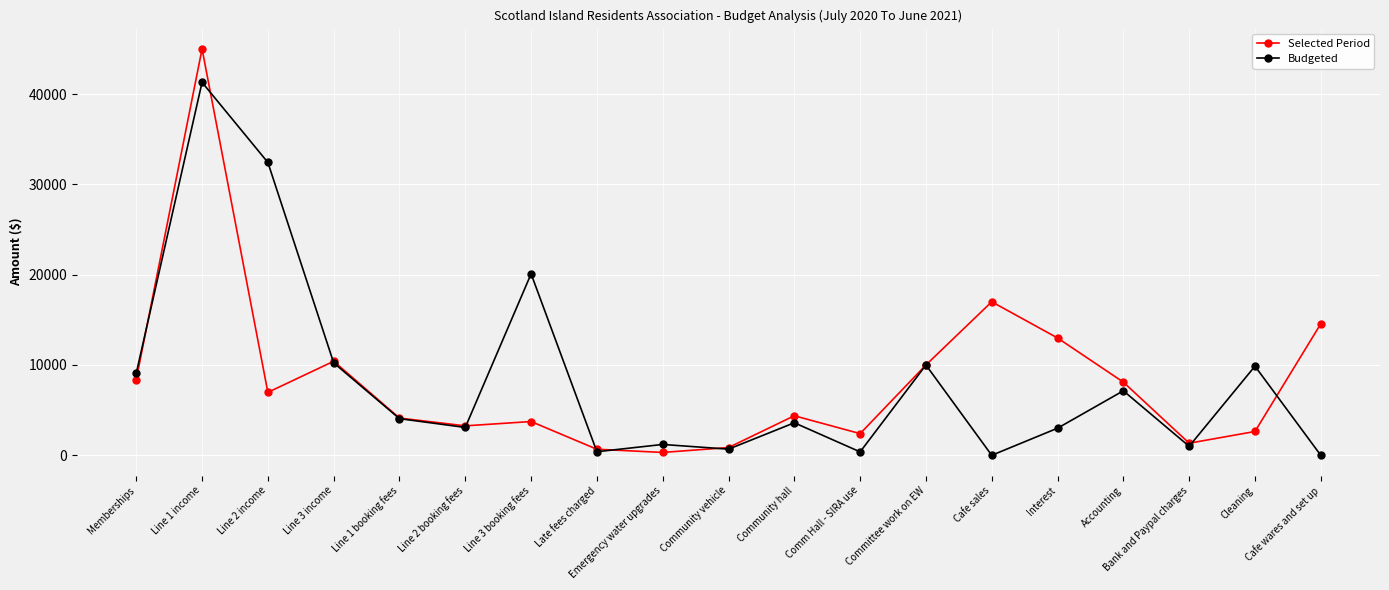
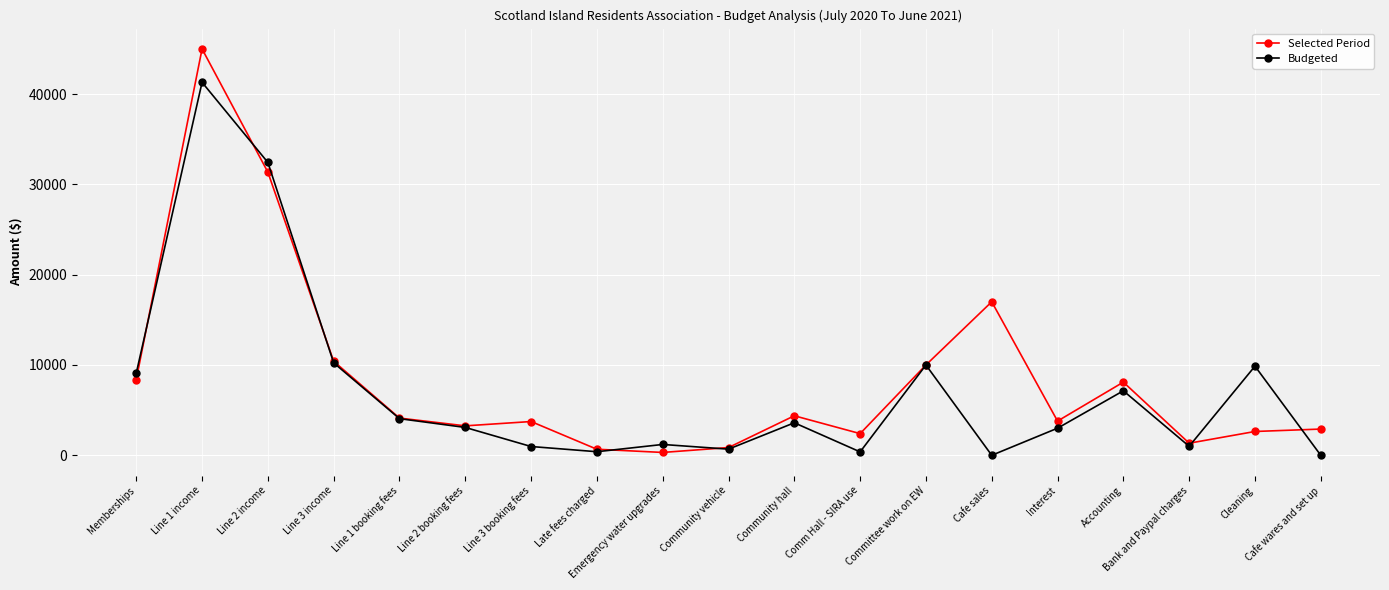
Selected Period, Line 2 income: 7000 -> 31000
Budgeted, Line 3 booking fees: 20000 -> 1000
Selected Period, Interest: 13000 -> 4000
Selected Period, Cafe wares and set up: 15000 -> 3000
